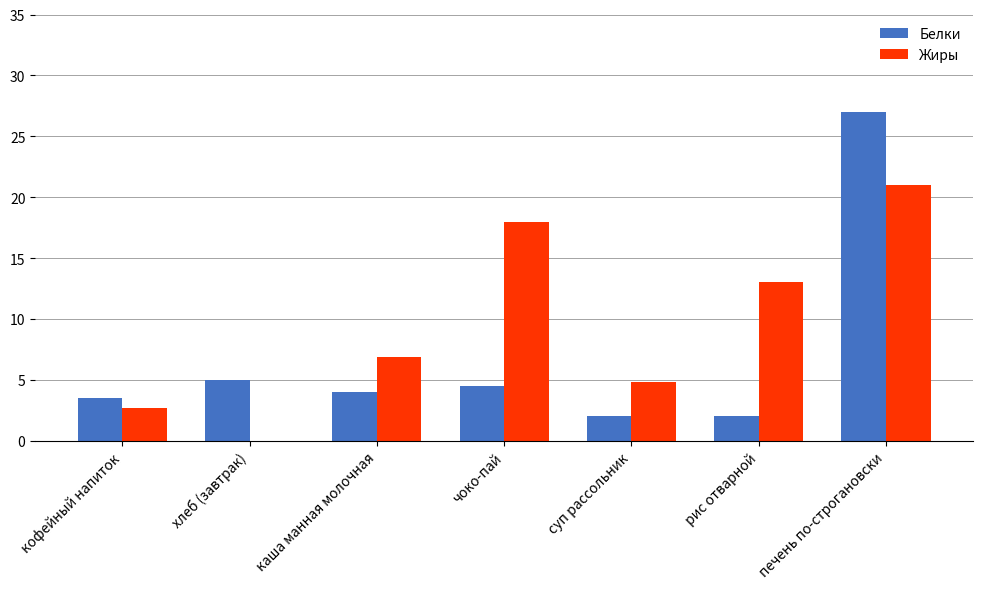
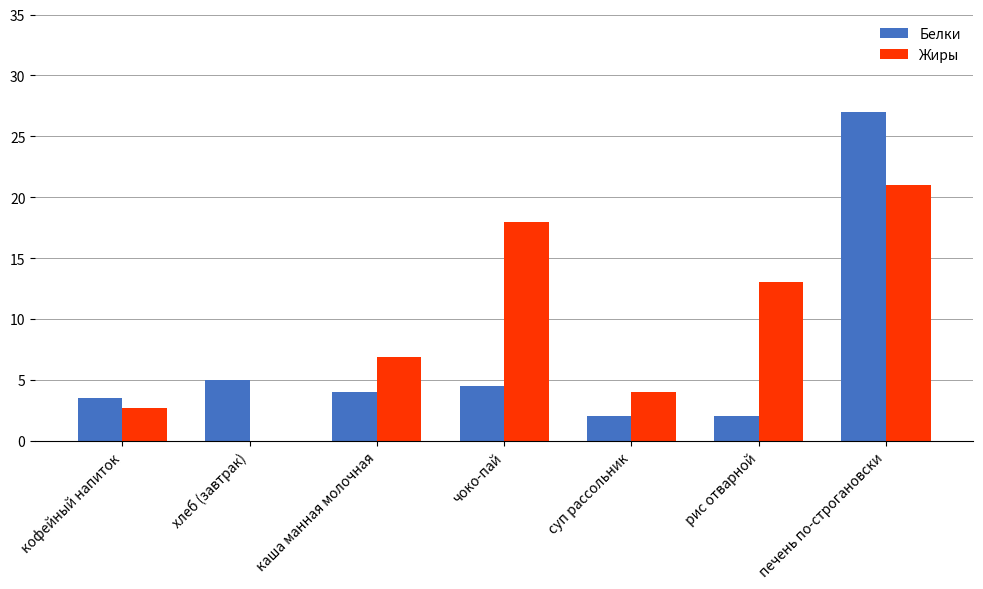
Жиры, суп рассольник: 4.8 -> 4.0
